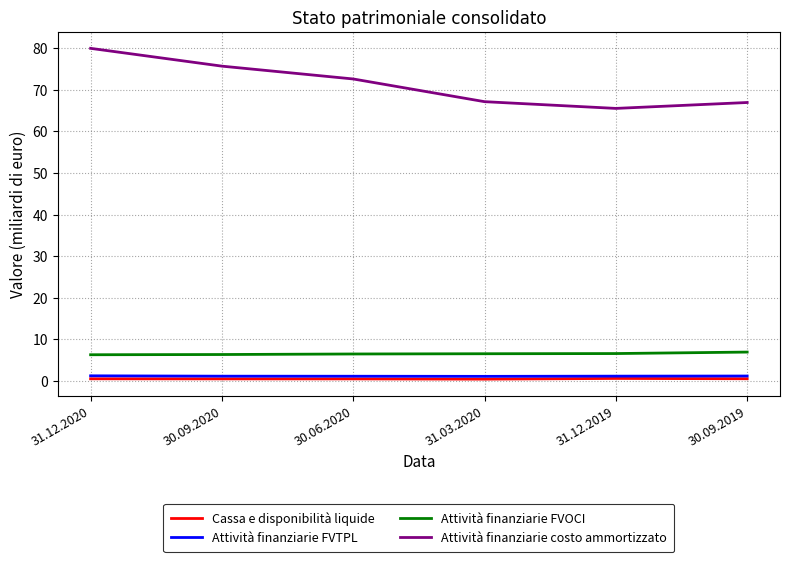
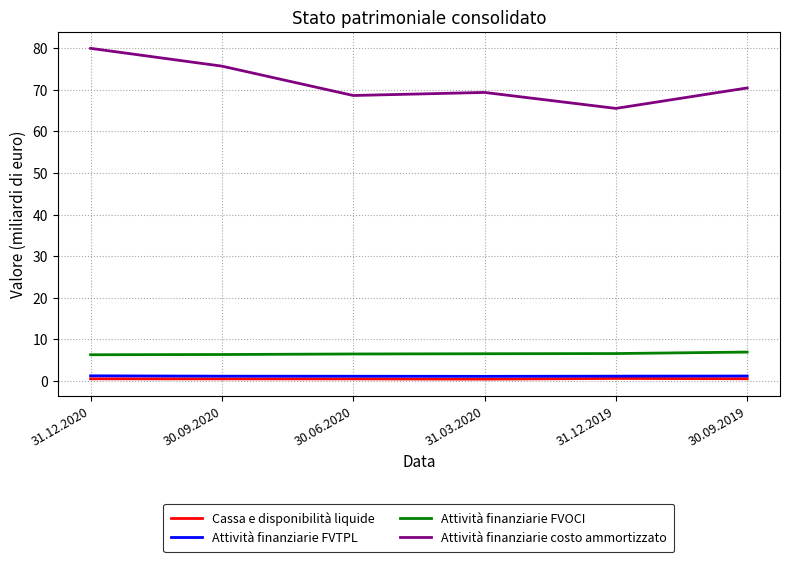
Attività finanziarie costo ammortizzato, 30.06.2020: 73 -> 69
Attività finanziarie costo ammortizzato, 31.03.2020: 67 -> 69
Attività finanziarie costo ammortizzato, 30.09.2019: 67 -> 70
